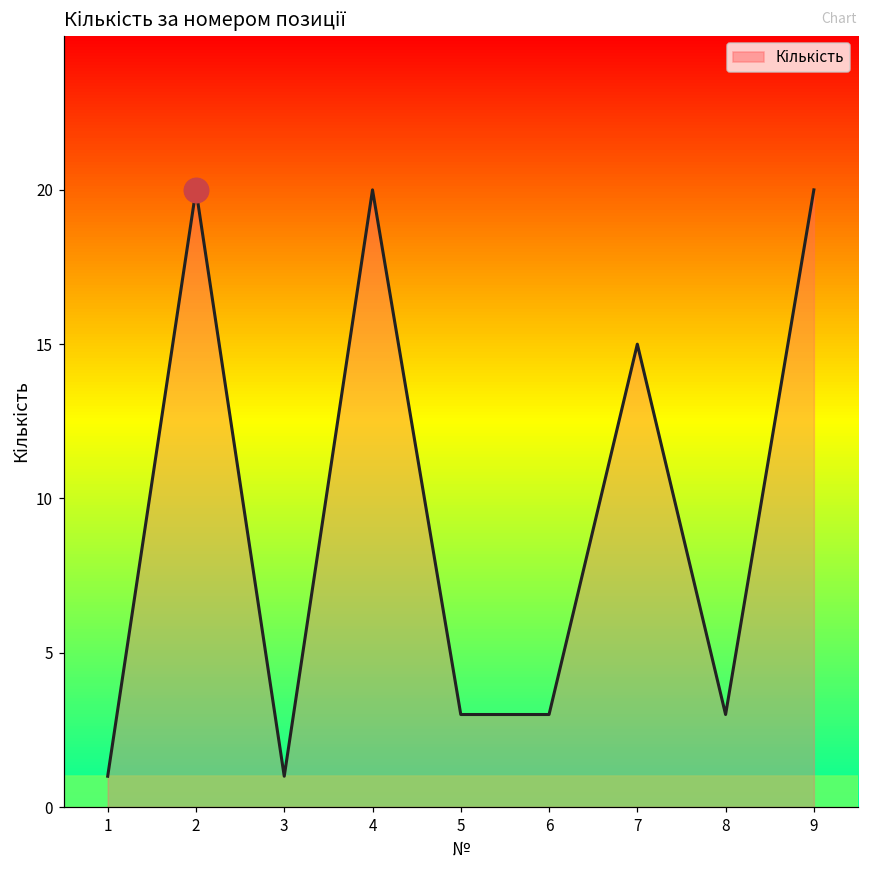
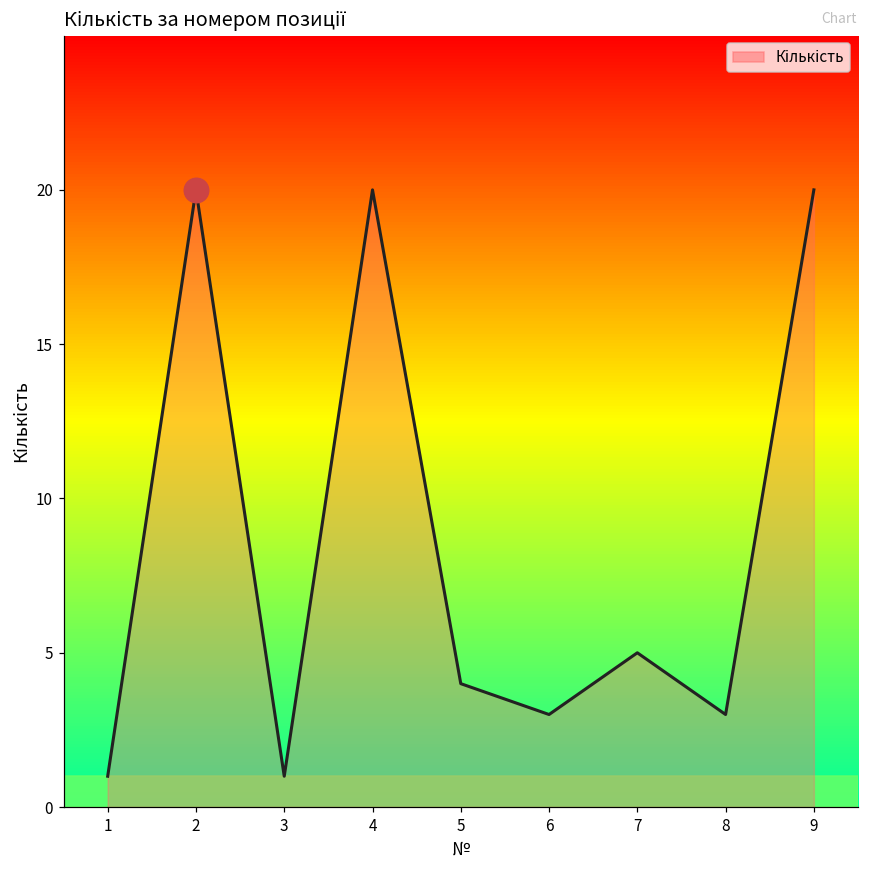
Кількість, 5: 3 -> 4
Кількість, 7: 15 -> 5
